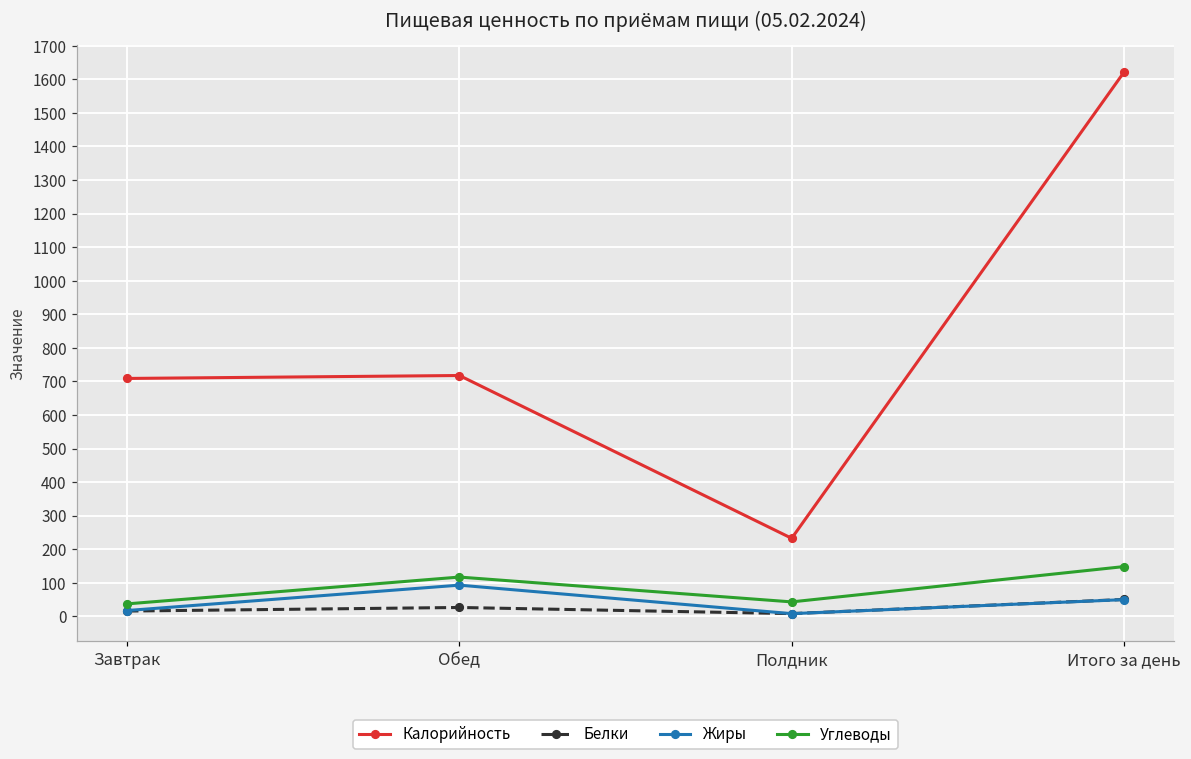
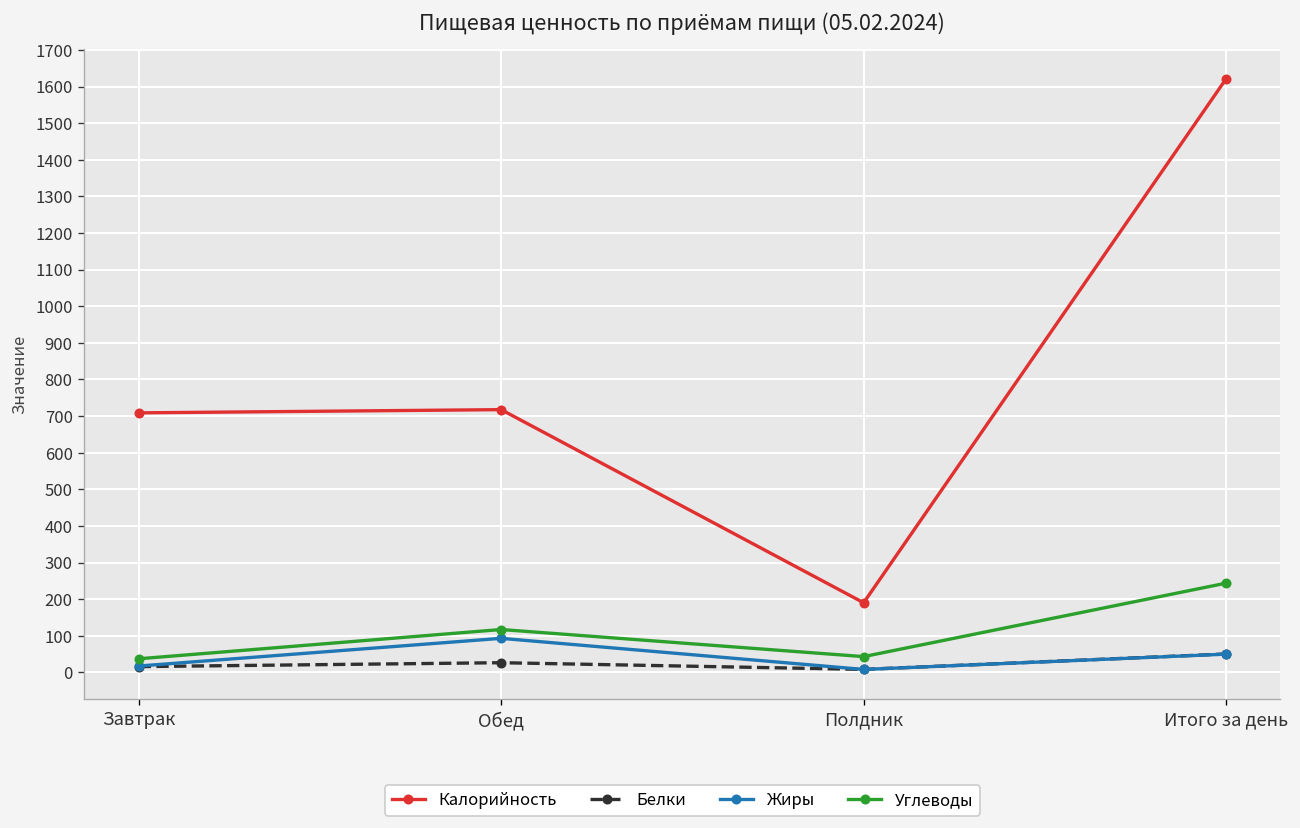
Калорийность, Полдник: 230 -> 190
Углеводы, Итого за день: 150 -> 240
